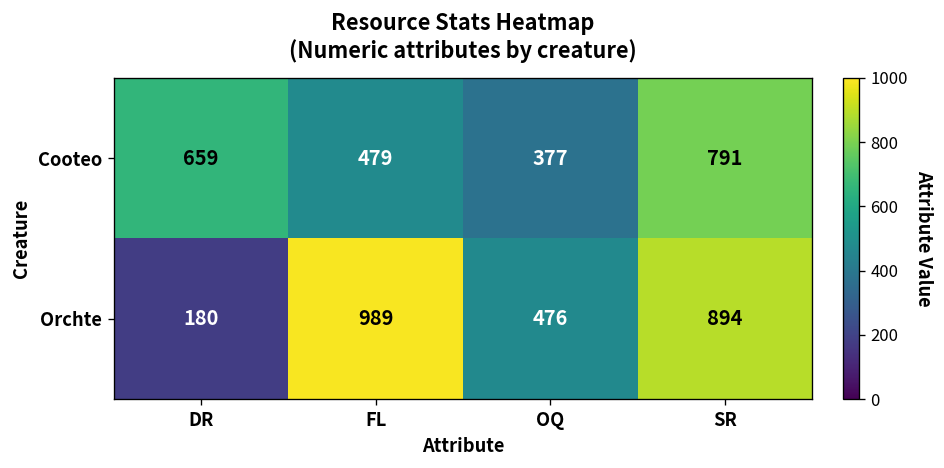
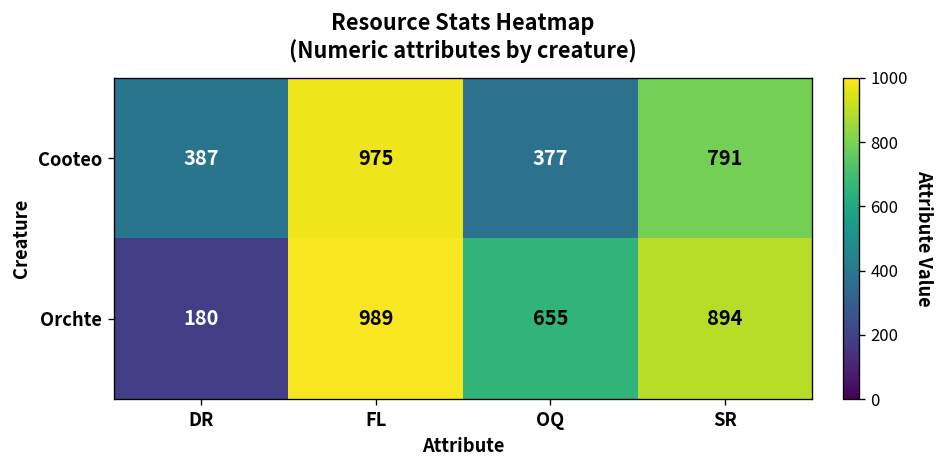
Cooteo, DR: 659 -> 387
Cooteo, FL: 479 -> 975
Orchte, OQ: 476 -> 655
